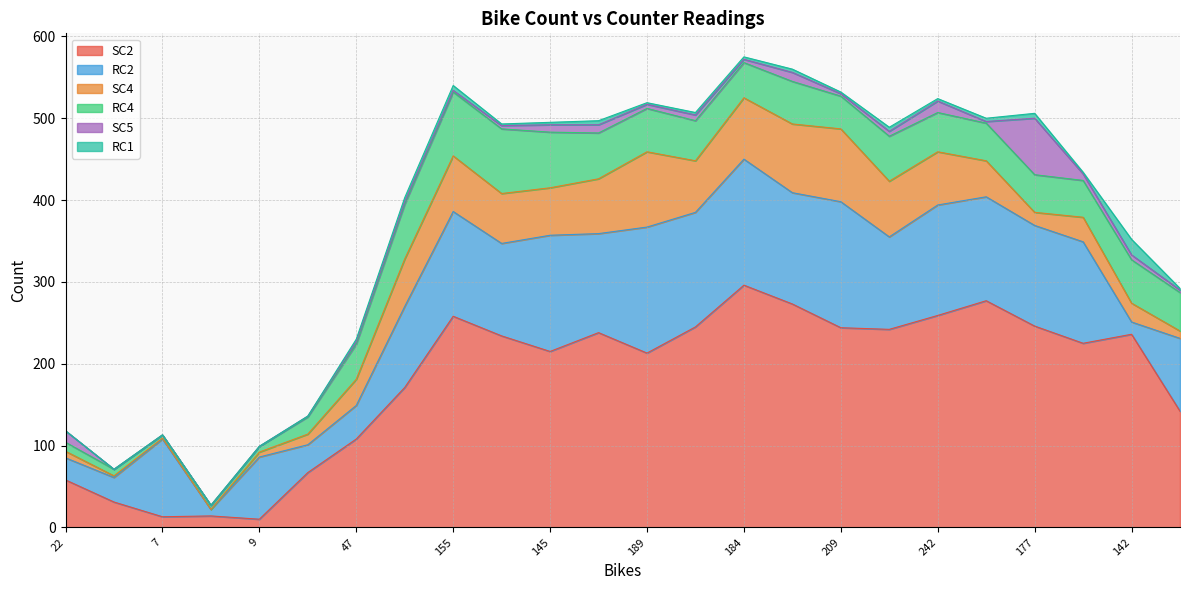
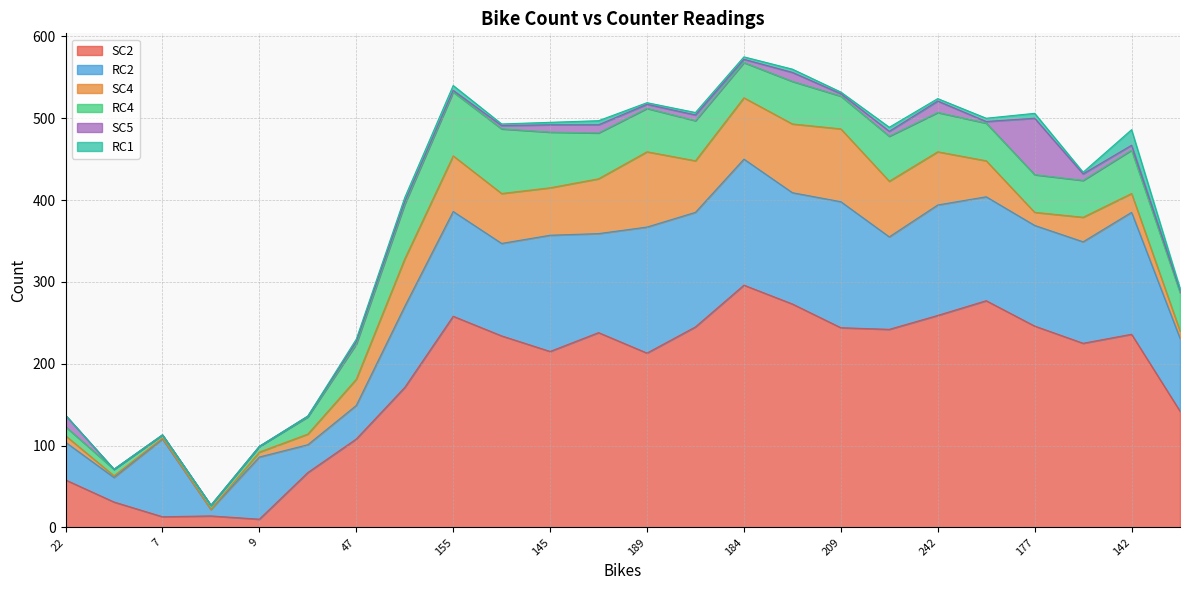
RC2, 22: 30 -> 50
RC2, 142: 20 -> 150
